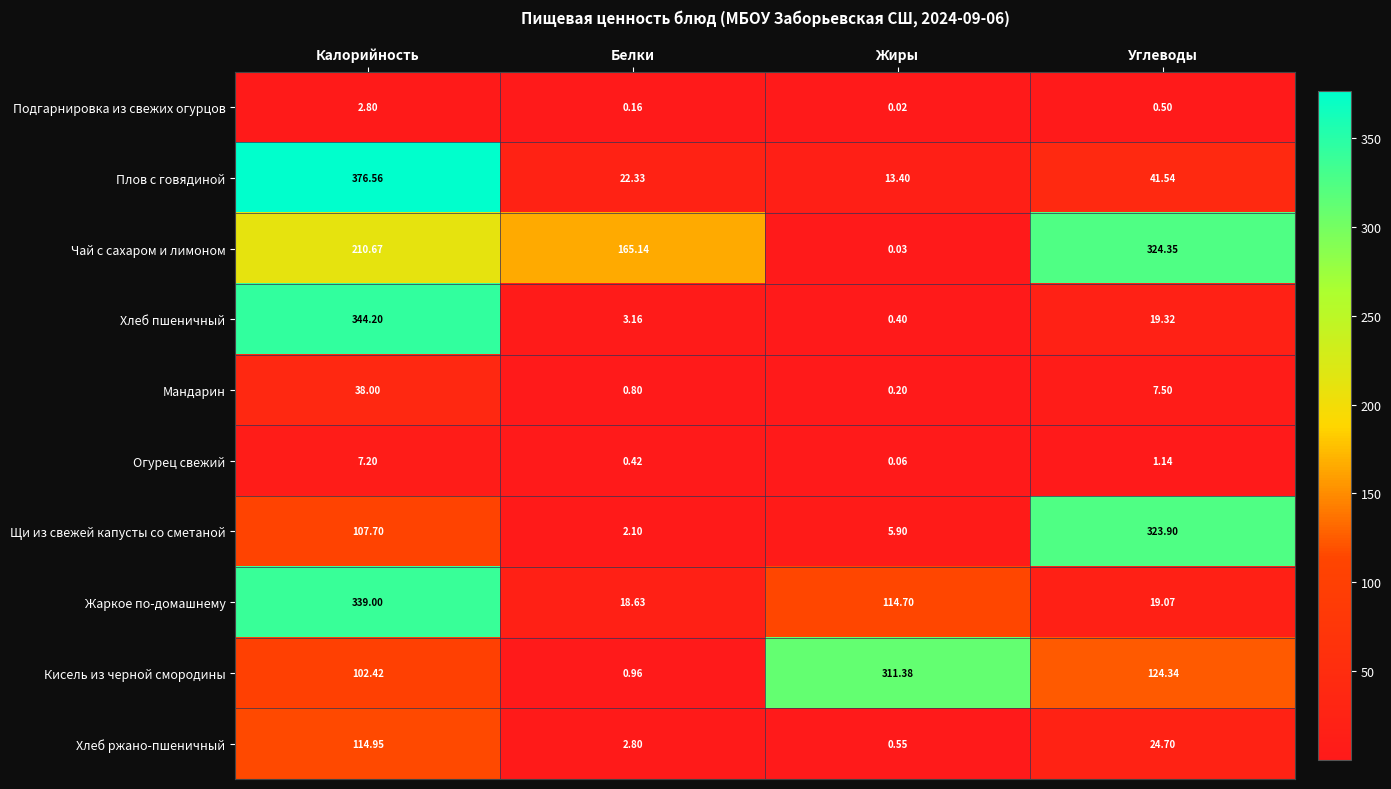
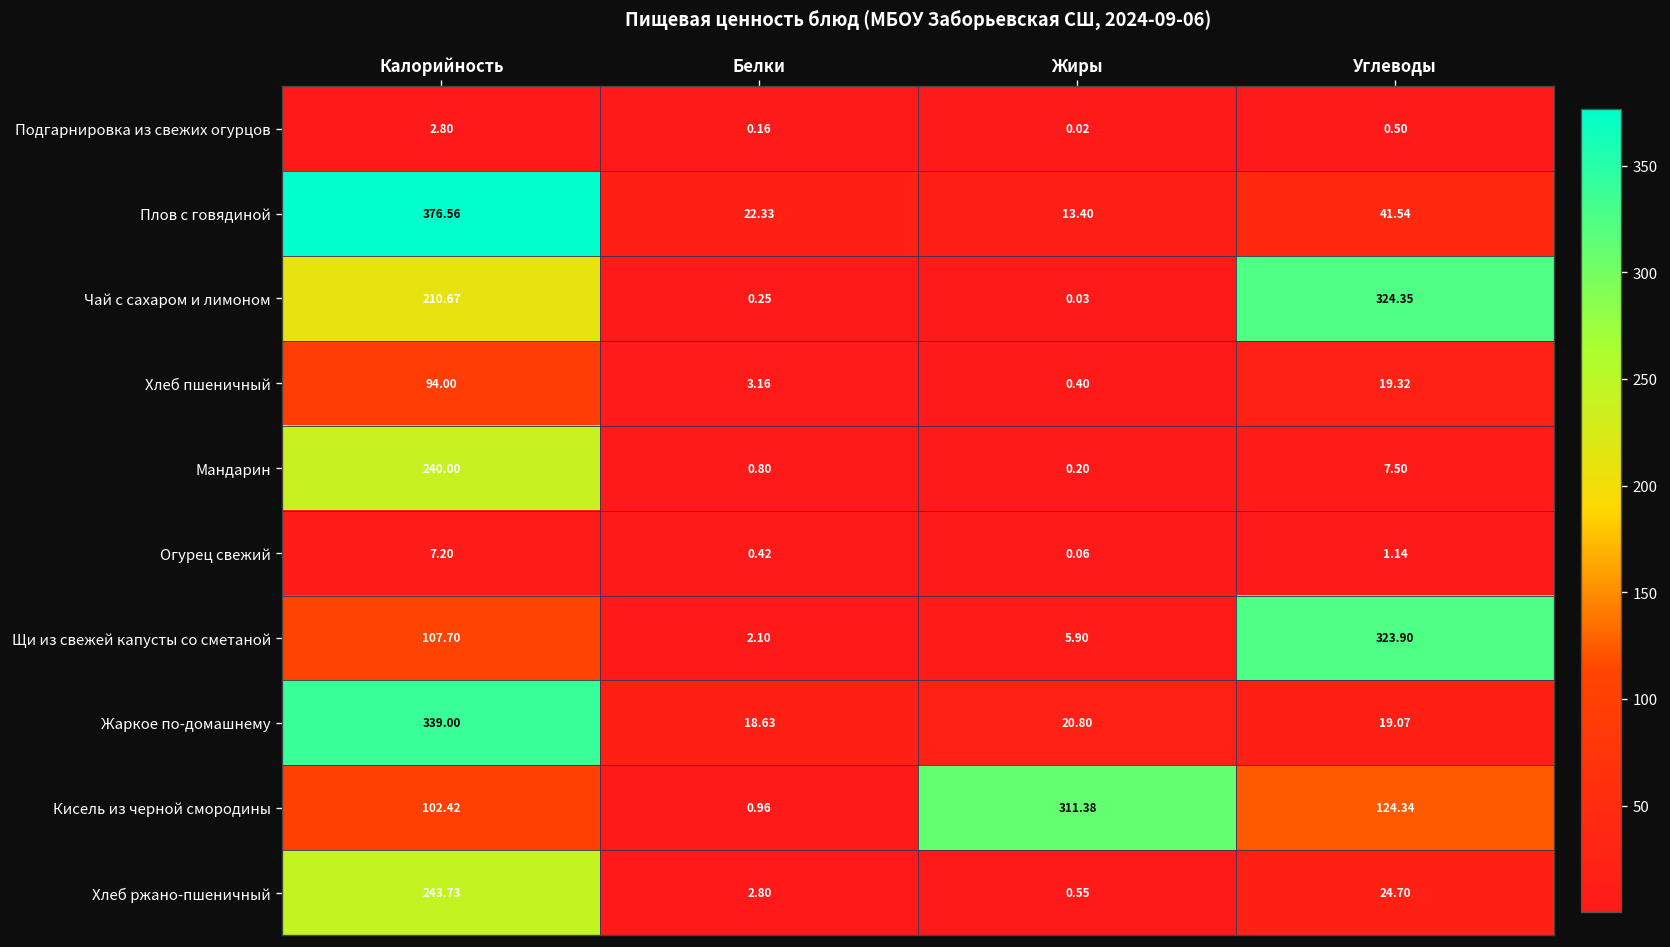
Чай с сахаром и лимоном, Белки: 165.14 -> 0.25
Хлеб пшеничный, Калорийность: 344.20 -> 94.00
Мандарин, Калорийность: 38.00 -> 240.00
Жаркое по-домашнему, Жиры: 114.70 -> 20.80
Хлеб ржано-пшеничный, Калорийность: 114.95 -> 243.73
